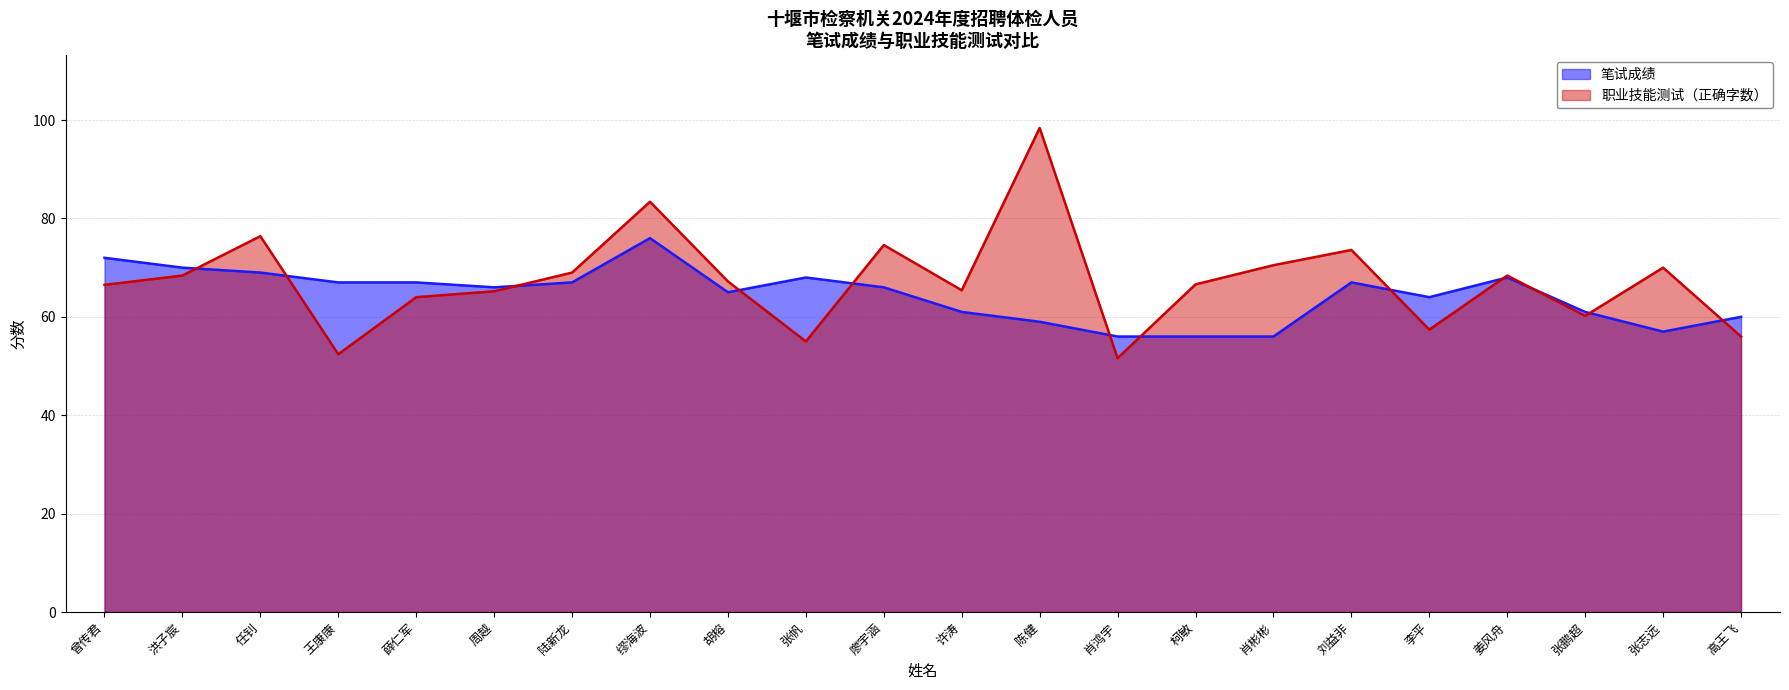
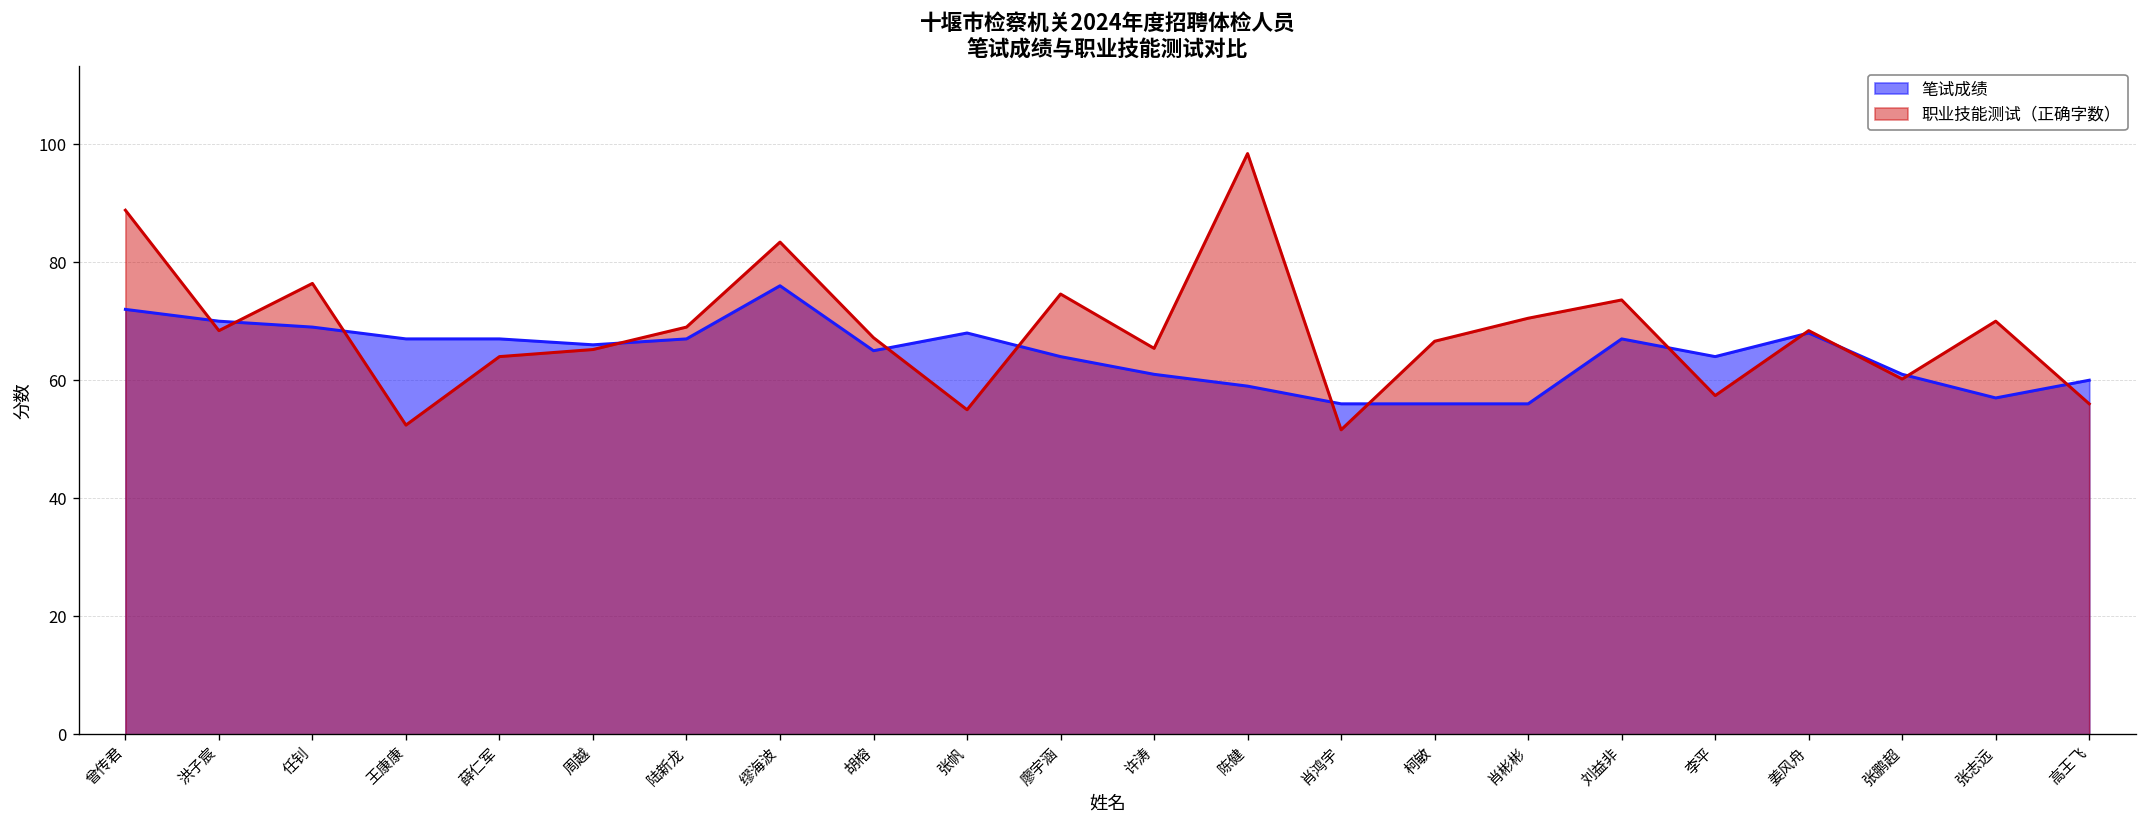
职业技能测试（正确字数）, 曾传君: 67 -> 89
笔试成绩, 廖宇涵: 66 -> 64
